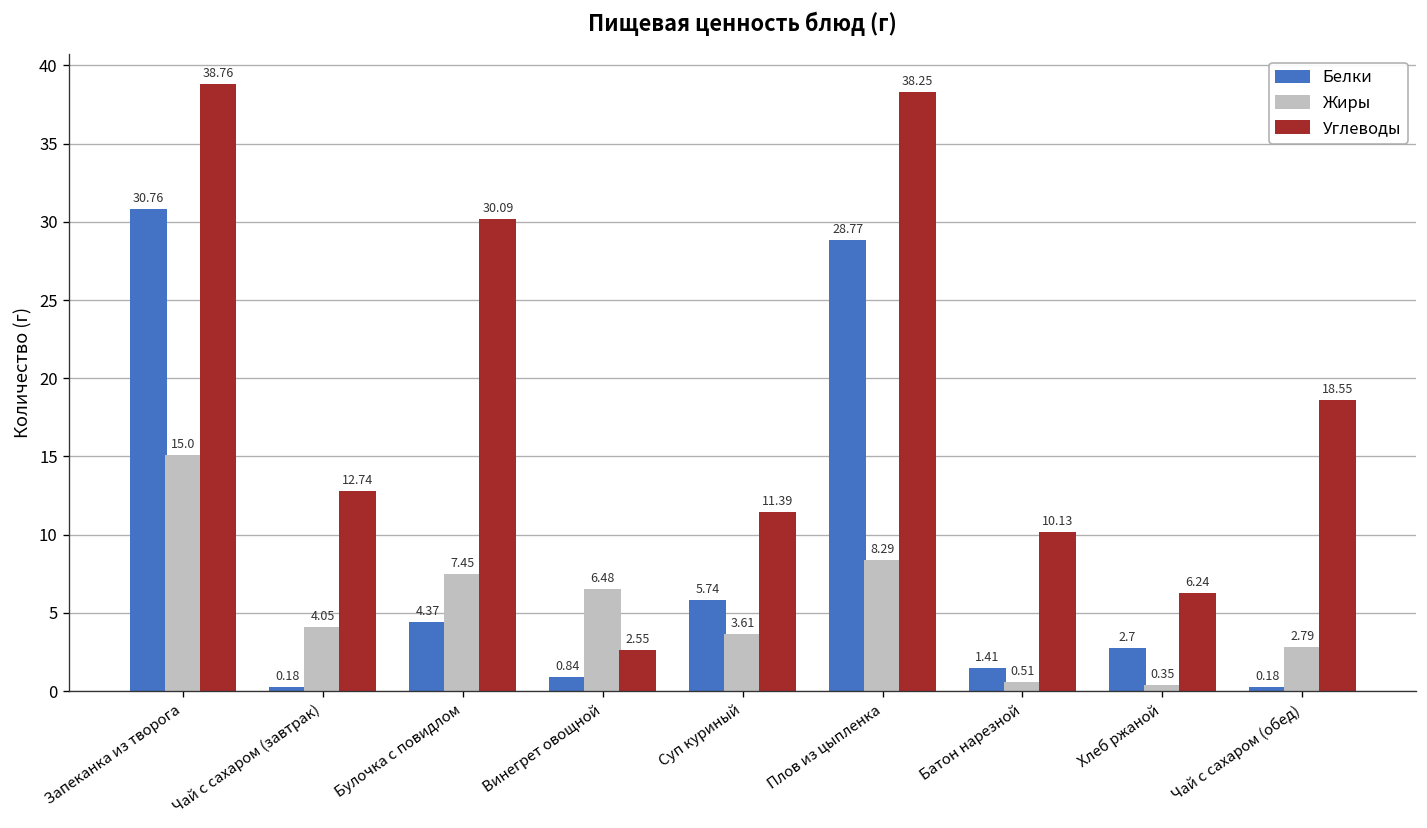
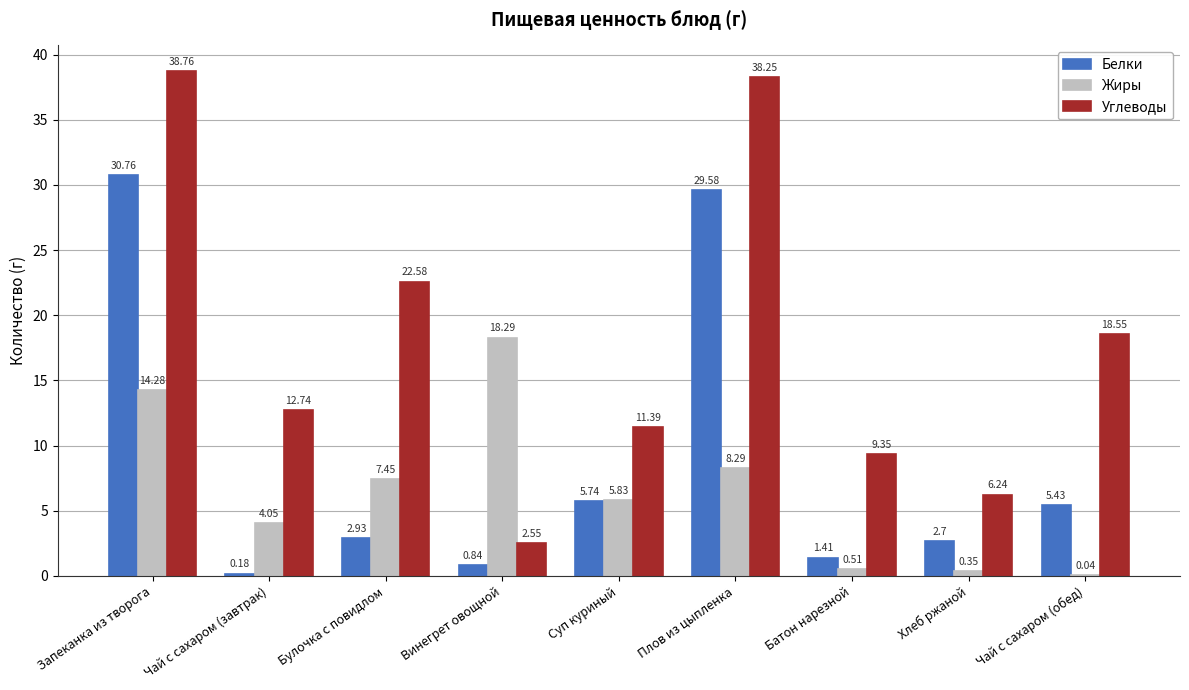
Жиры, Запеканка из творога: 15.0 -> 14.28
Белки, Булочка с повидлом: 4.37 -> 2.93
Углеводы, Булочка с повидлом: 30.09 -> 22.58
Жиры, Винегрет овощной: 6.48 -> 18.29
Жиры, Суп куриный: 3.61 -> 5.83
Белки, Плов из цыпленка: 28.77 -> 29.58
Углеводы, Батон нарезной: 10.13 -> 9.35
Белки, Чай с сахаром (обед): 0.18 -> 5.43
Жиры, Чай с сахаром (обед): 2.79 -> 0.04
